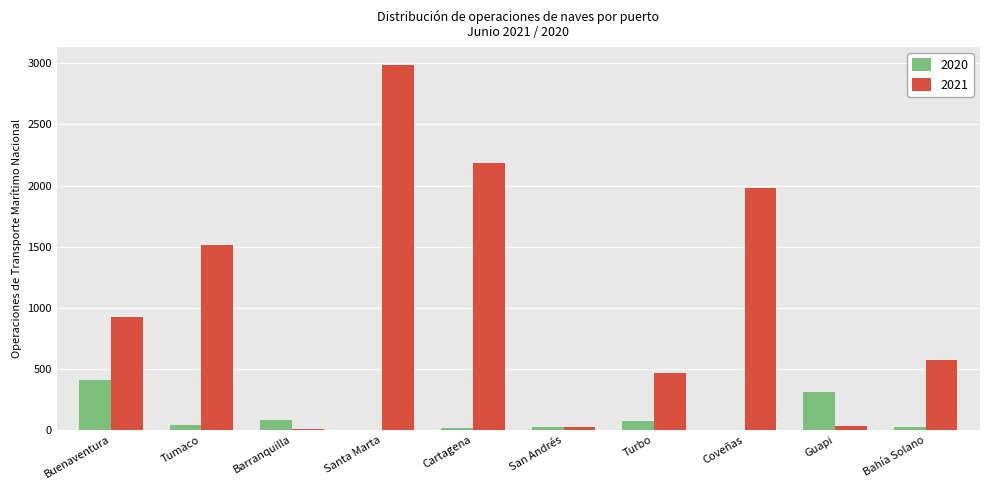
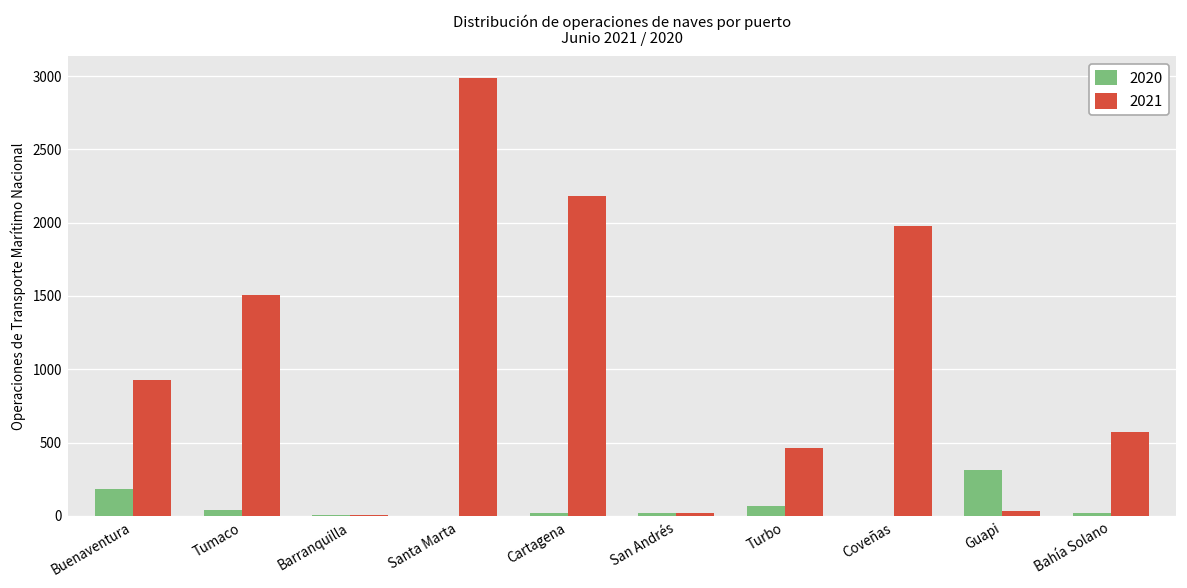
2020, Buenaventura: 410 -> 190
2020, Barranquilla: 80 -> 0
